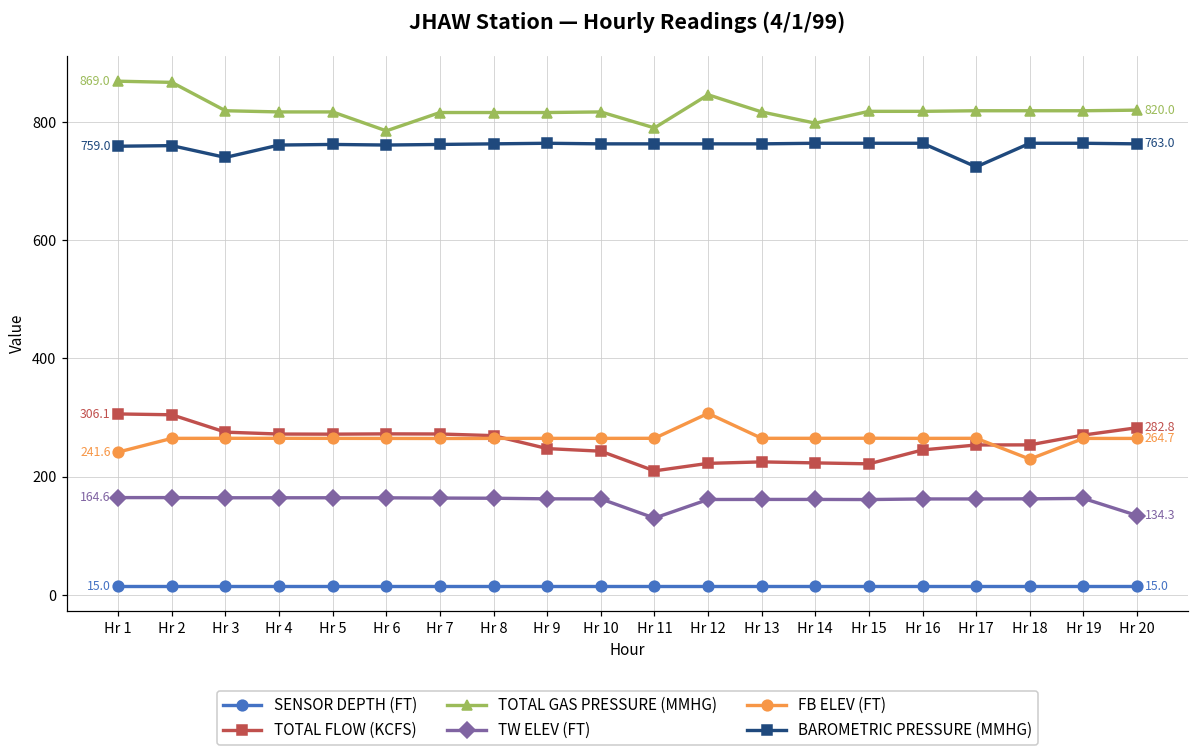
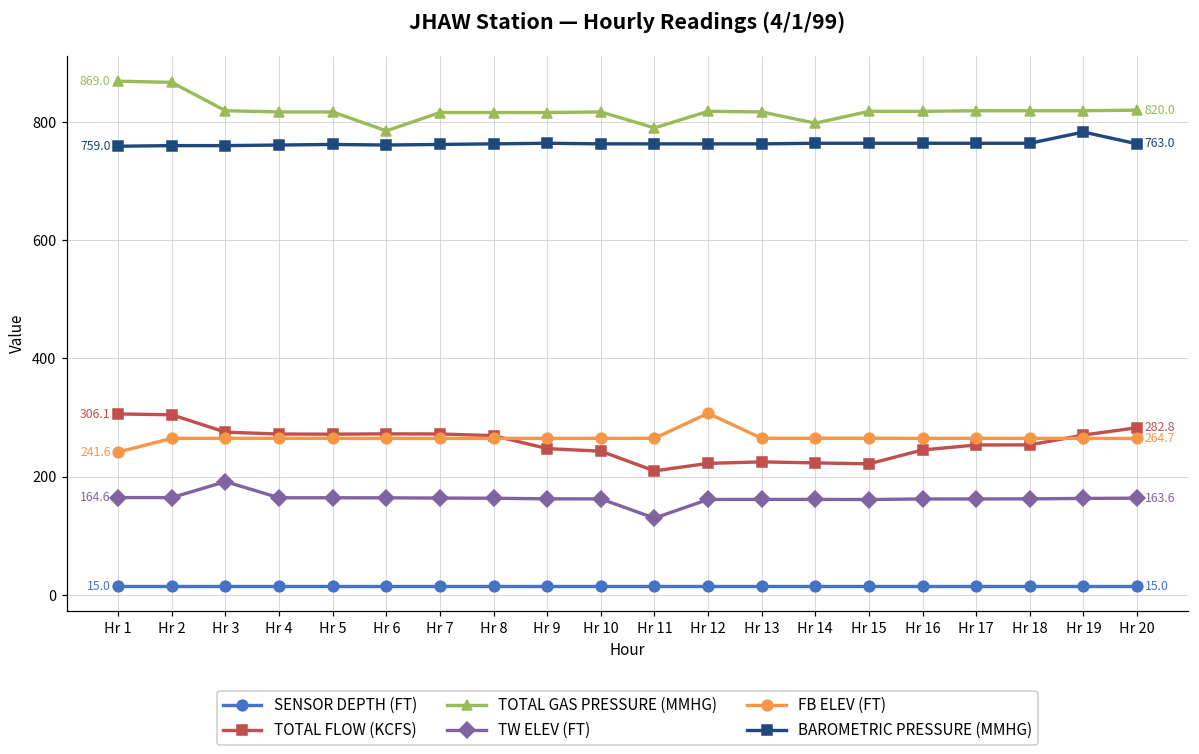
TW ELEV (FT), Hr 3: 160 -> 190
BAROMETRIC PRESSURE (MMHG), Hr 3: 740 -> 760
TOTAL GAS PRESSURE (MMHG), Hr 12: 850 -> 820
BAROMETRIC PRESSURE (MMHG), Hr 17: 720 -> 760
FB ELEV (FT), Hr 18: 230 -> 260
BAROMETRIC PRESSURE (MMHG), Hr 19: 760 -> 780
TW ELEV (FT), Hr 20: 134.3 -> 163.6
